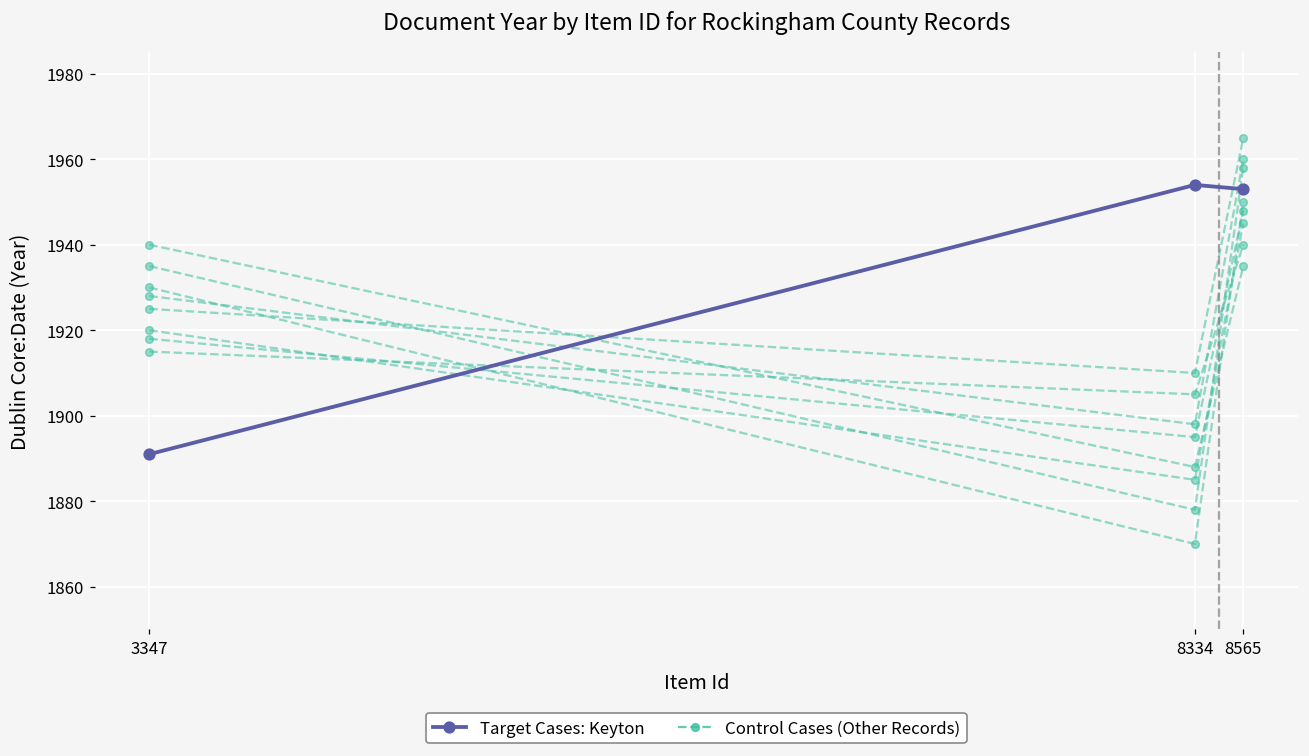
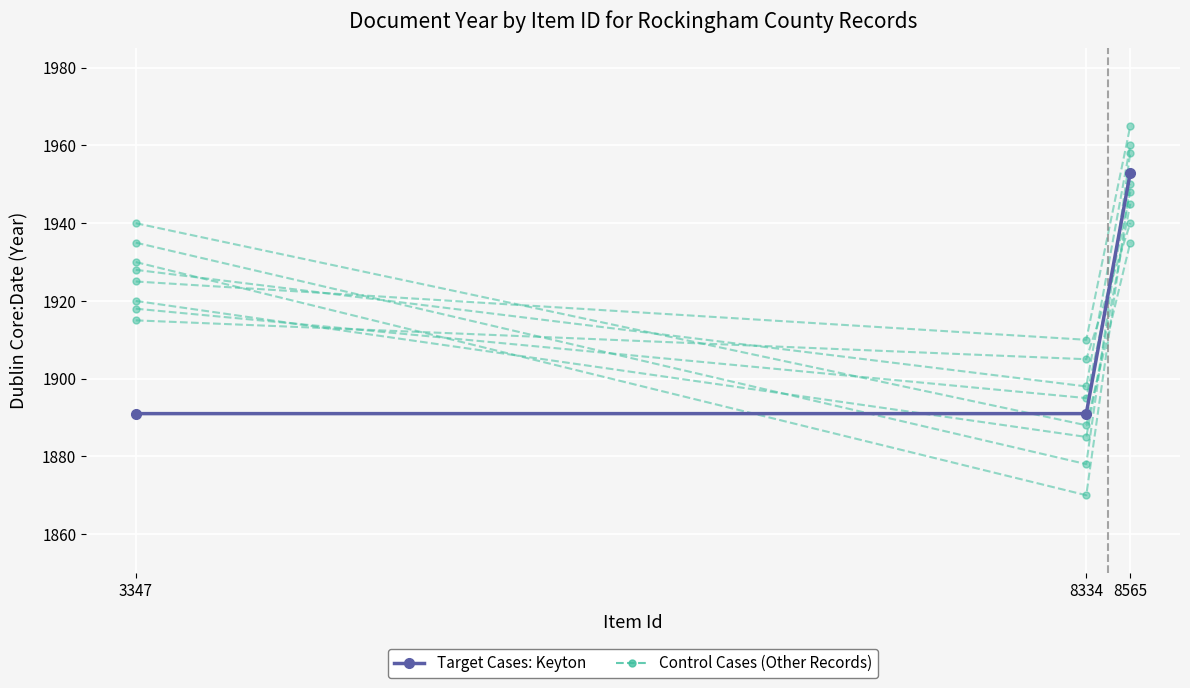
Target Cases: Keyton, 8334: 1954 -> 1891
